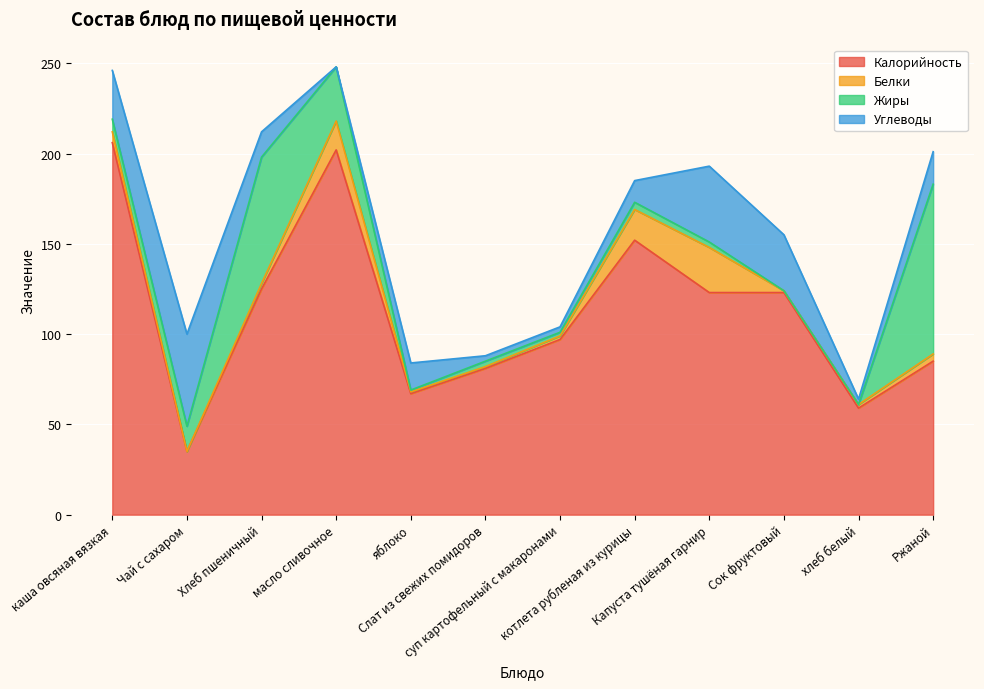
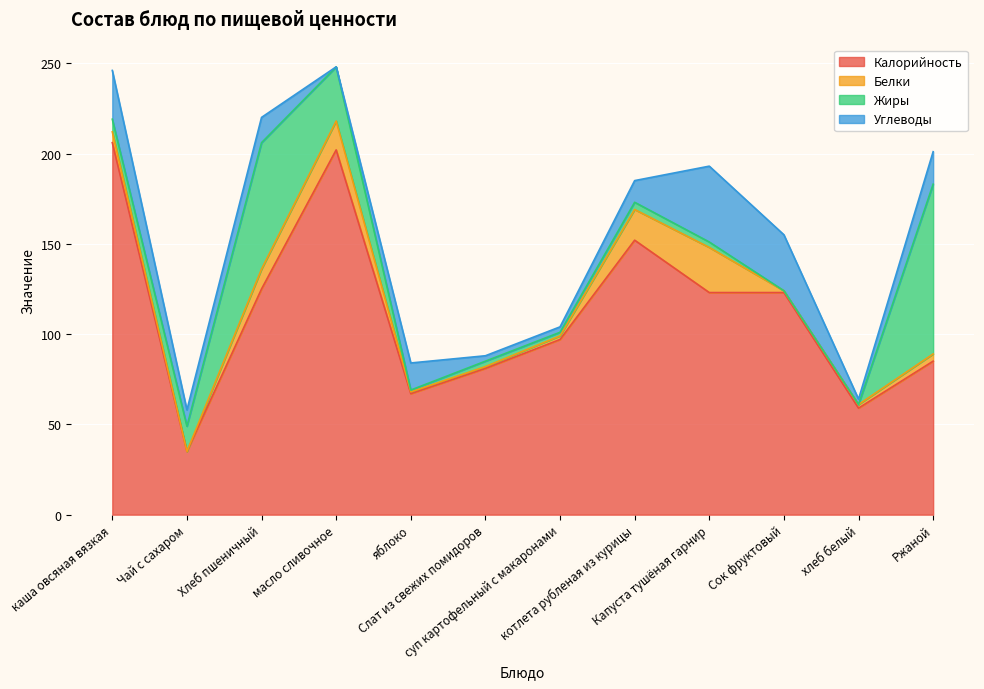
Углеводы, Чай с сахаром: 51 -> 9
Белки, Хлеб пшеничный: 3 -> 11
